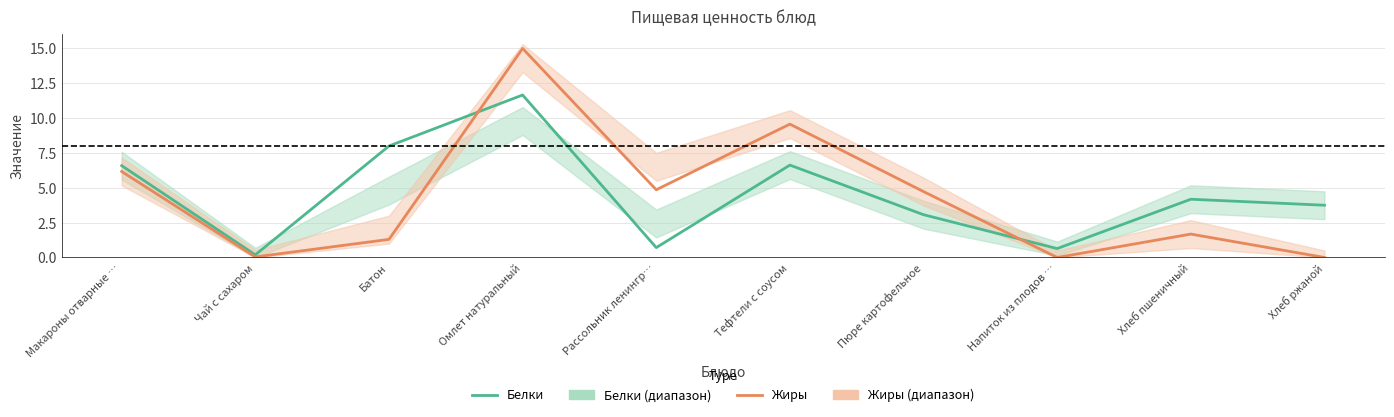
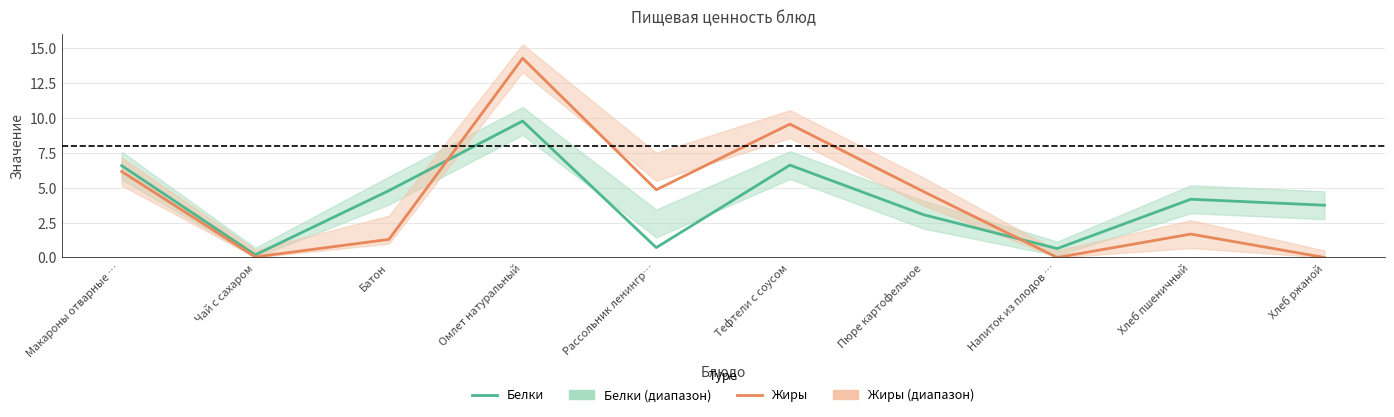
Белки, Батон: 8.0 -> 4.8
Белки, Омлет натуральный: 11.7 -> 9.8
Жиры, Омлет натуральный: 15.0 -> 14.3
